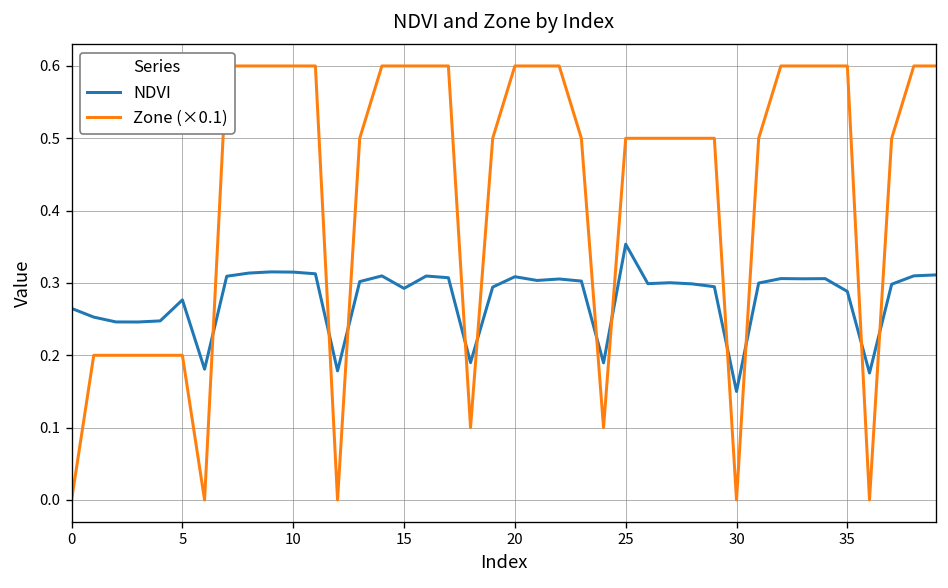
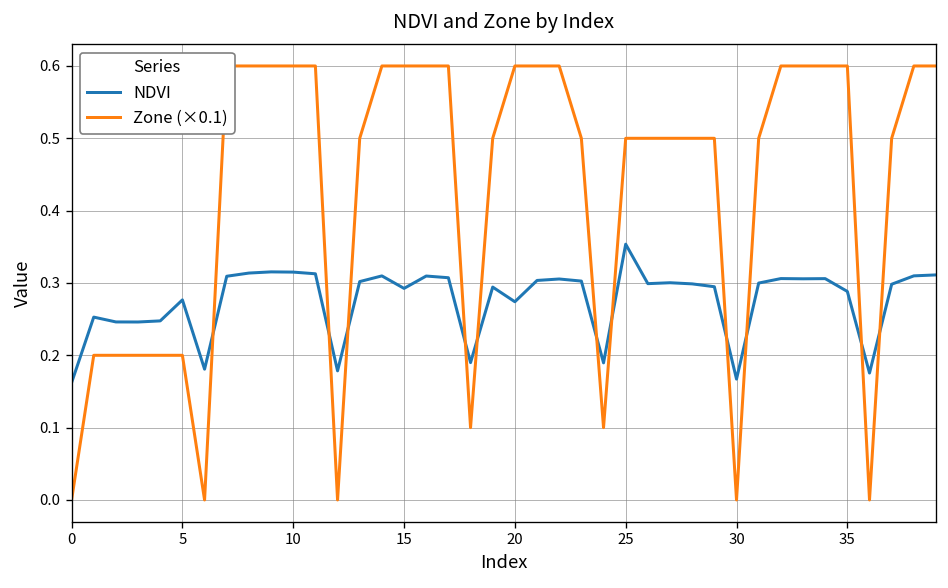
NDVI, 0: 0.26 -> 0.16
NDVI, 20: 0.31 -> 0.27
NDVI, 30: 0.15 -> 0.17
